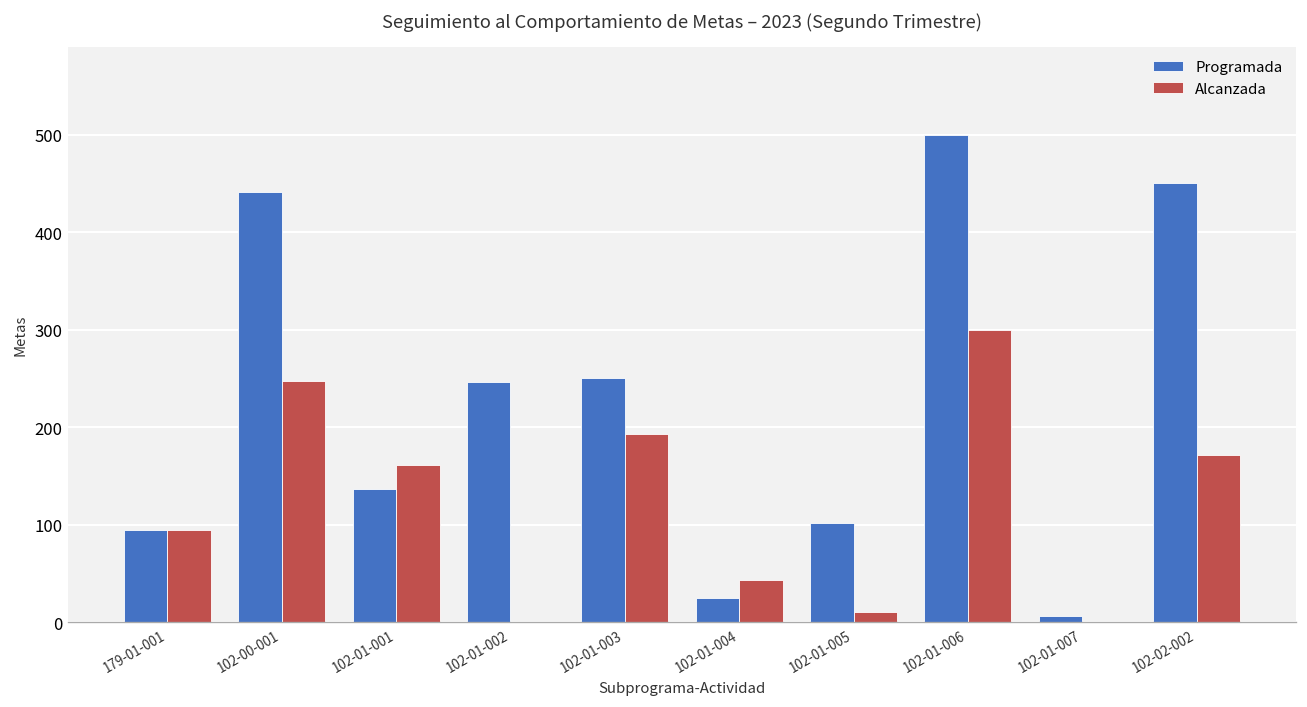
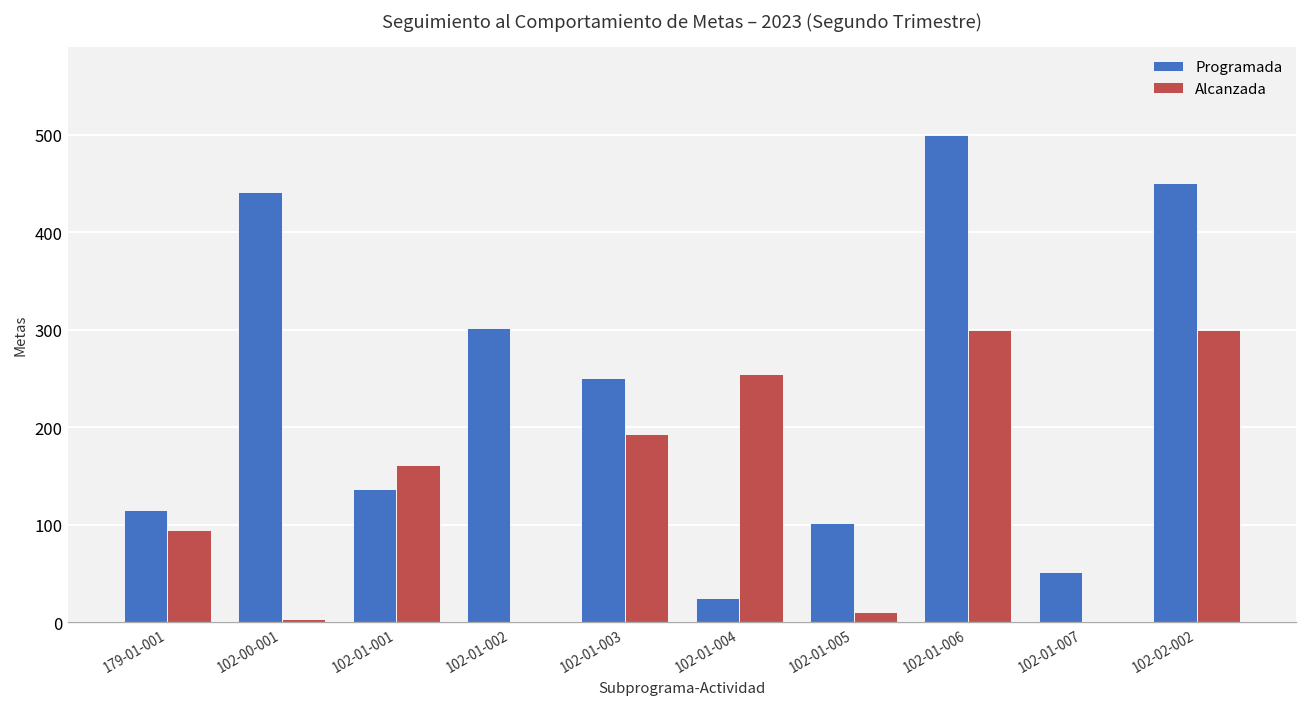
Programada, 179-01-001: 100 -> 120
Alcanzada, 102-00-001: 250 -> 0
Programada, 102-01-002: 250 -> 300
Alcanzada, 102-01-004: 40 -> 260
Programada, 102-01-007: 10 -> 50
Alcanzada, 102-02-002: 170 -> 300
